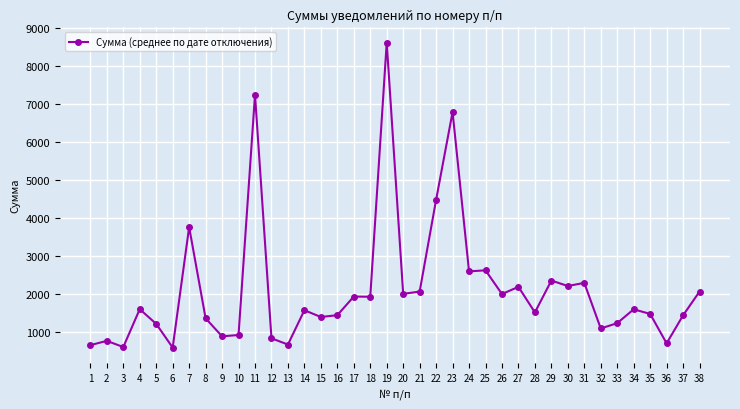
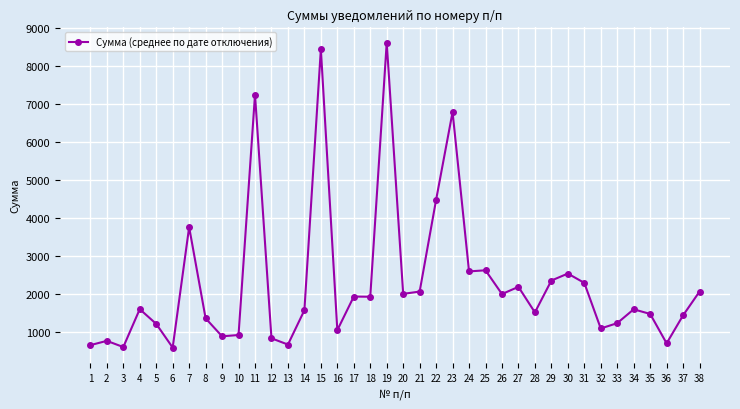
15: 1400 -> 8400
16: 1400 -> 1100
30: 2200 -> 2500
